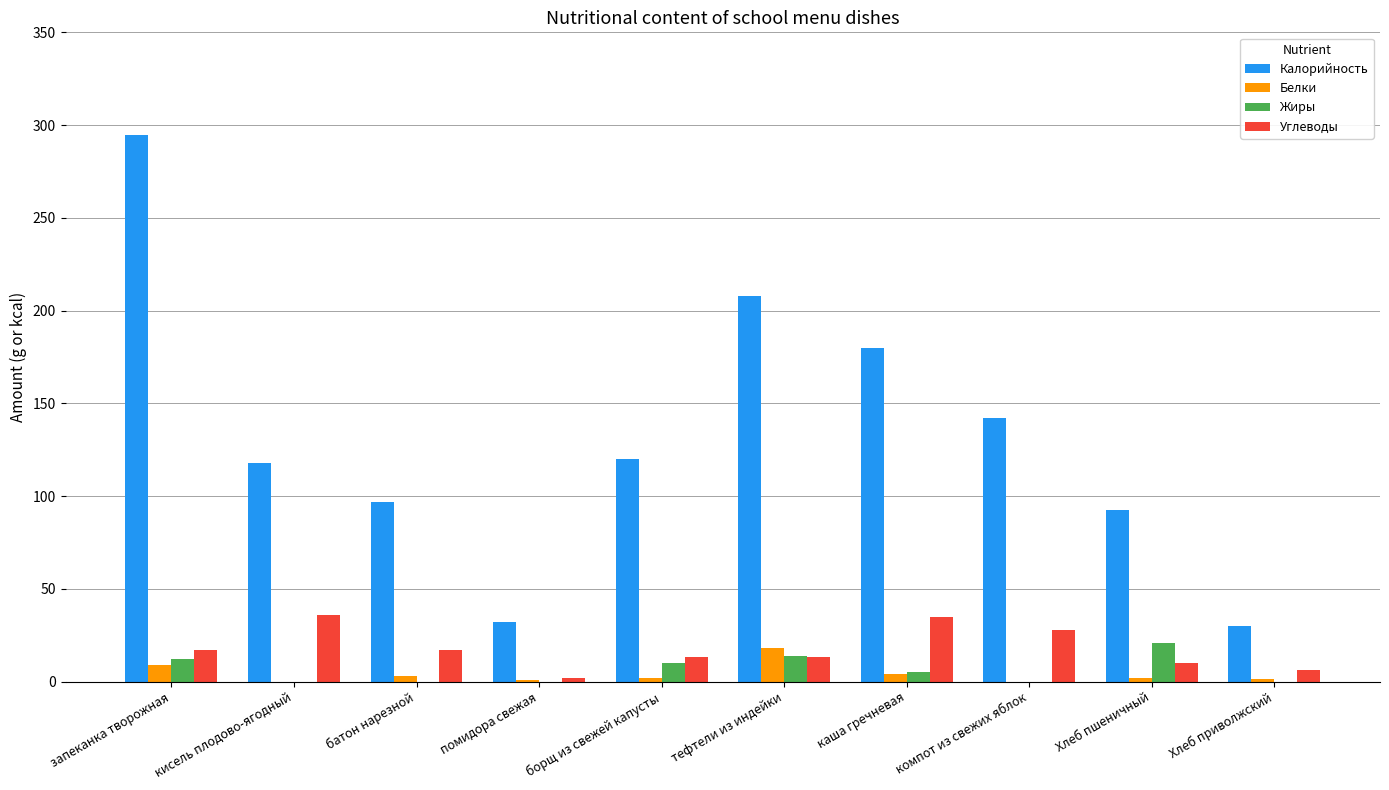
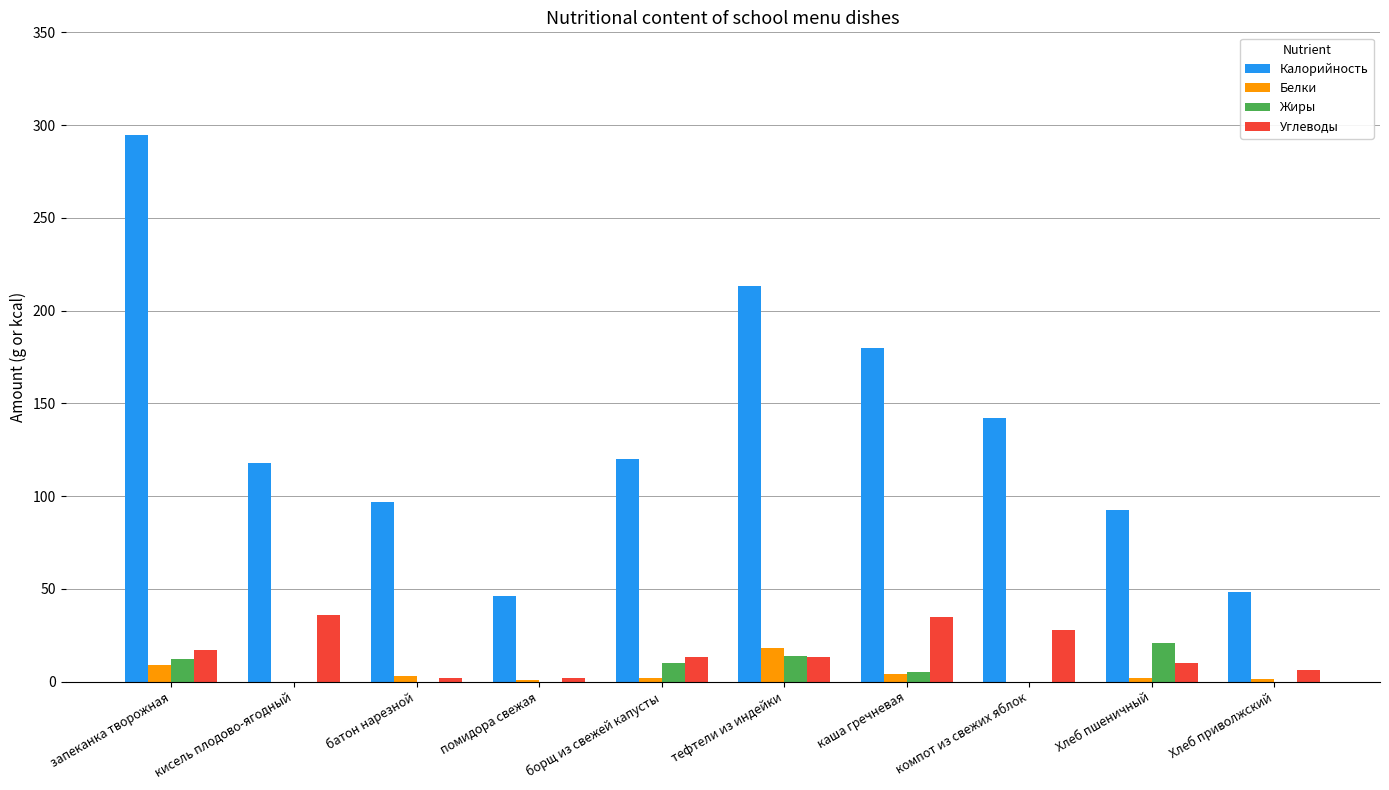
Углеводы, батон нарезной: 17 -> 2
Калорийность, помидора свежая: 32 -> 46
Калорийность, тефтели из индейки: 208 -> 213
Калорийность, Хлеб приволжский: 30 -> 48
